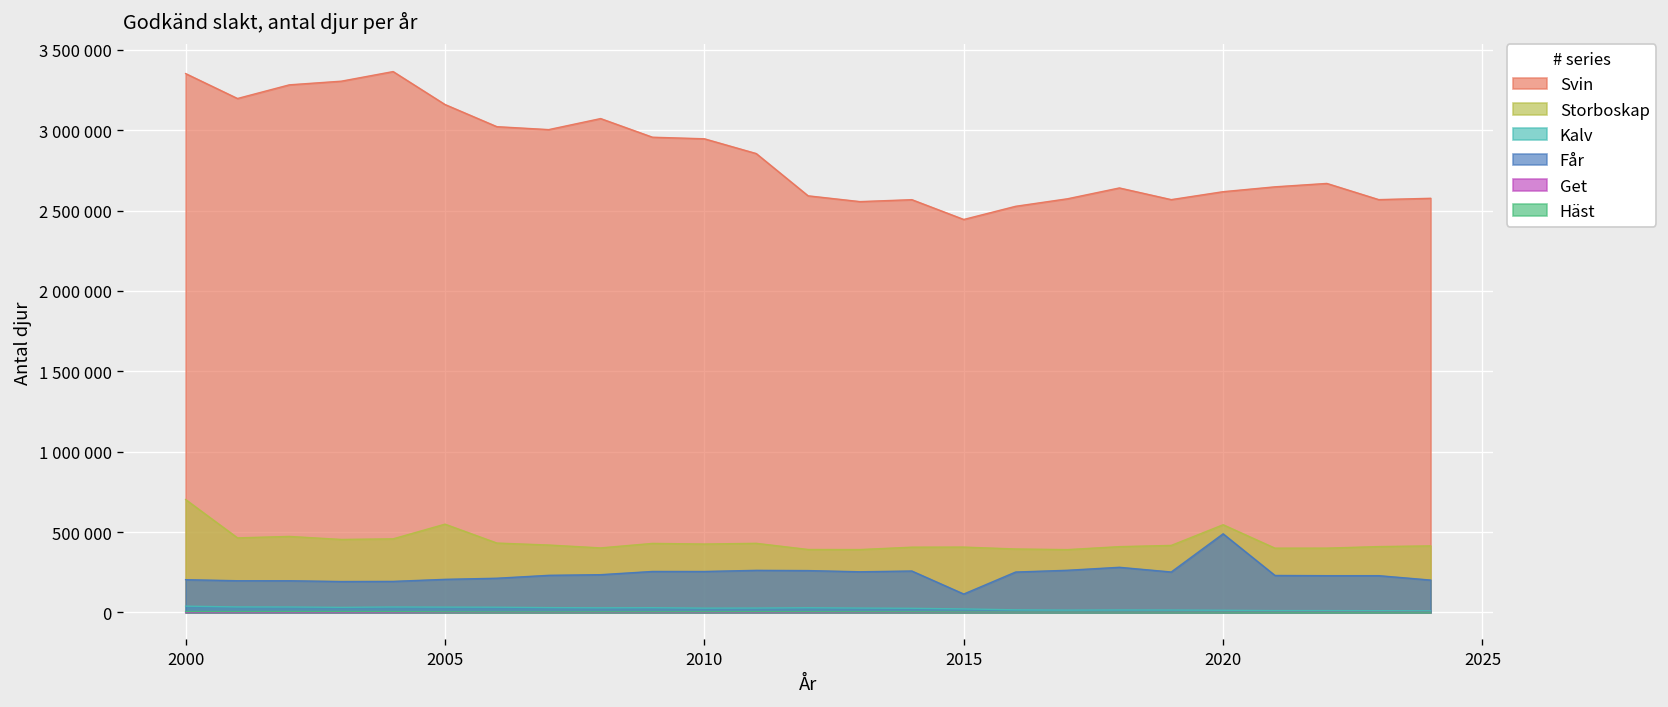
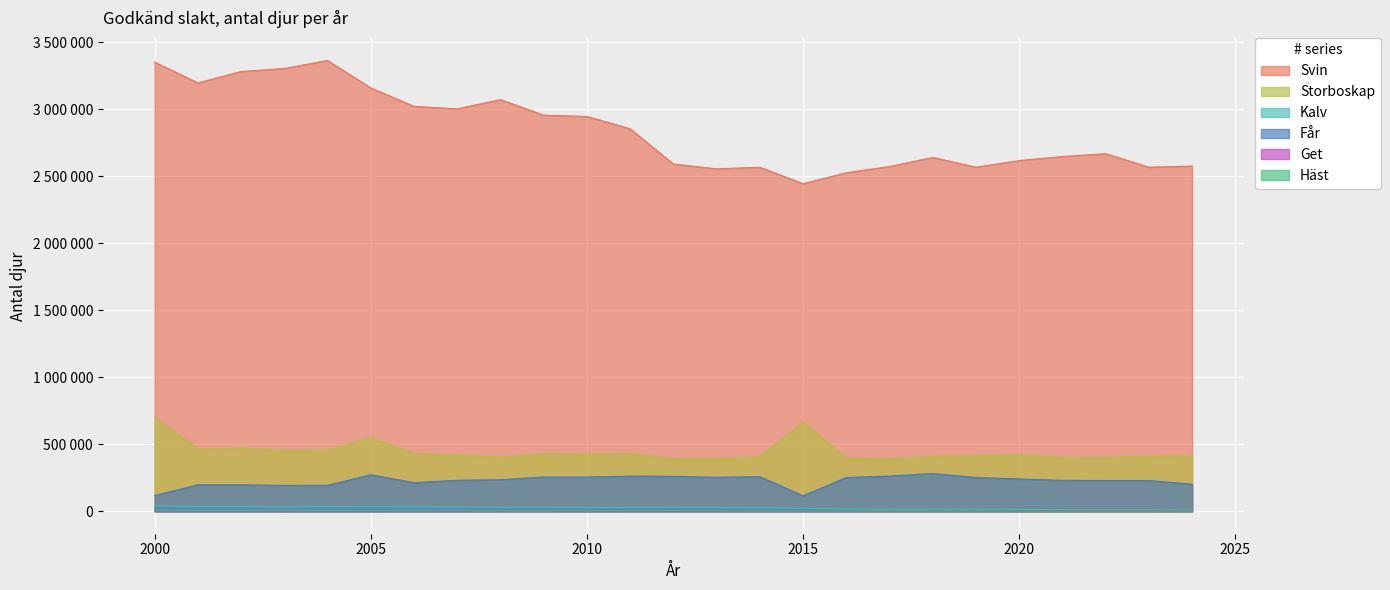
Får, 2000: 200000 -> 120000
Får, 2005: 210000 -> 270000
Storboskap, 2015: 410000 -> 670000
Storboskap, 2020: 550000 -> 420000
Får, 2020: 490000 -> 240000
